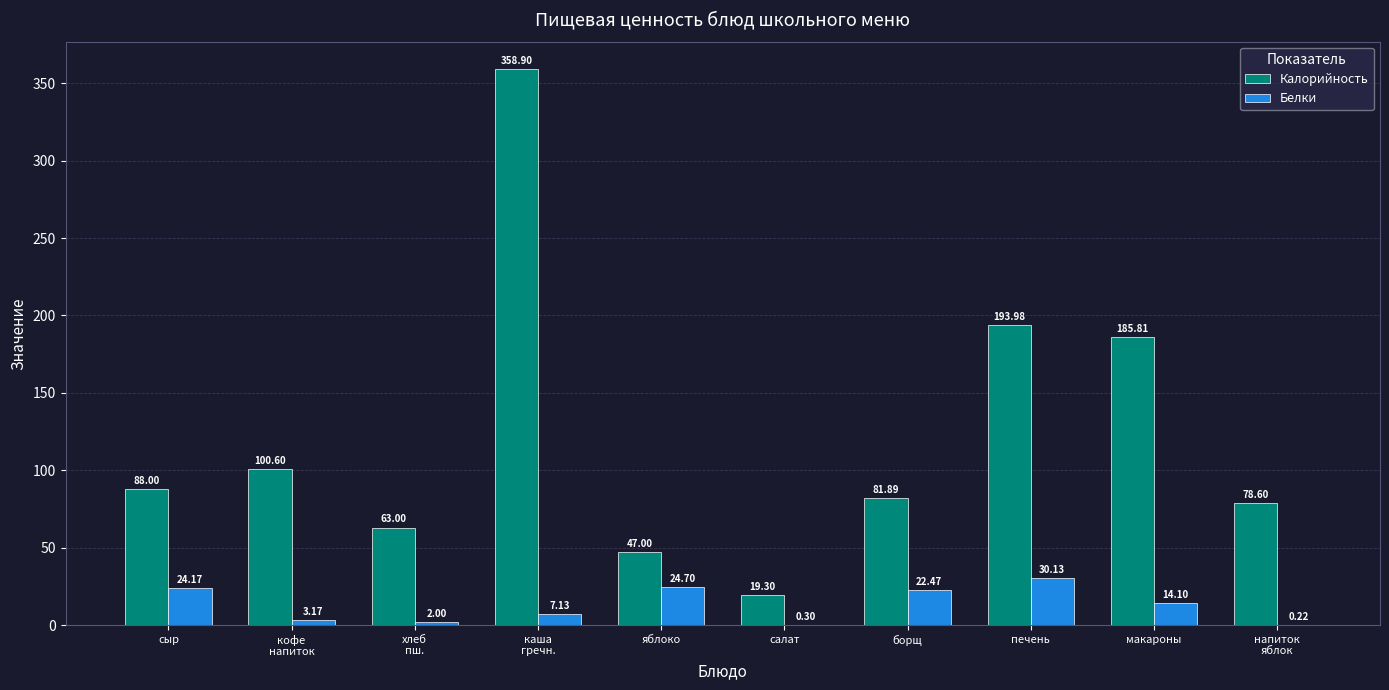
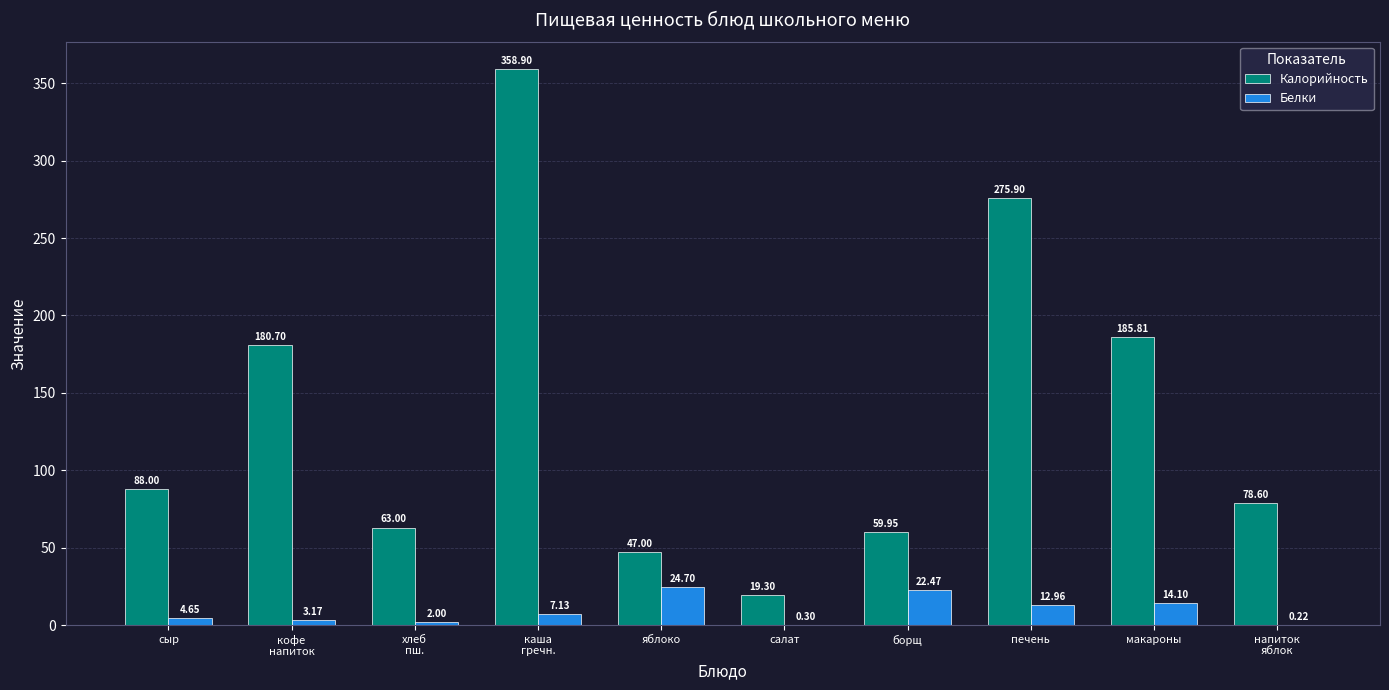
Белки, сыр: 24.17 -> 4.65
Калорийность, кофе напиток: 100.60 -> 180.70
Калорийность, борщ: 81.89 -> 59.95
Калорийность, печень: 193.98 -> 275.90
Белки, печень: 30.13 -> 12.96
